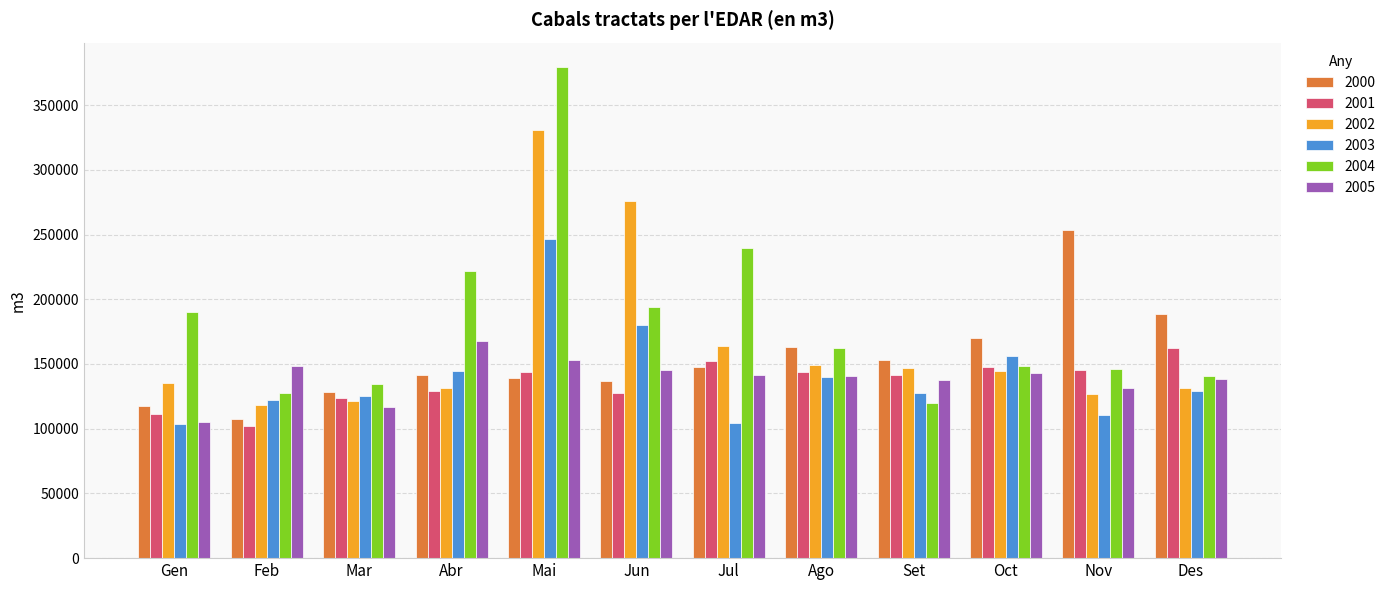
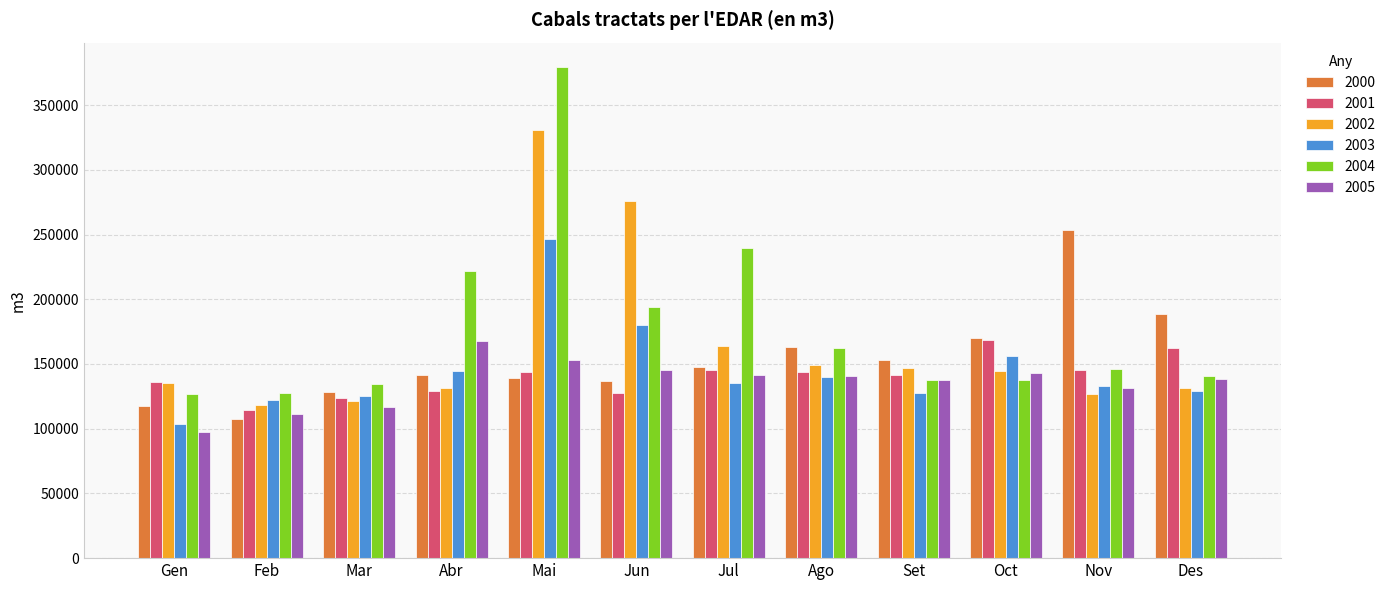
2001, Gen: 111000 -> 136000
2004, Gen: 190000 -> 127000
2005, Gen: 105000 -> 98000
2001, Feb: 102000 -> 115000
2005, Feb: 148000 -> 112000
2001, Jul: 152000 -> 145000
2003, Jul: 105000 -> 136000
2004, Set: 120000 -> 138000
2001, Oct: 148000 -> 168000
2004, Oct: 149000 -> 138000
2003, Nov: 110000 -> 133000
